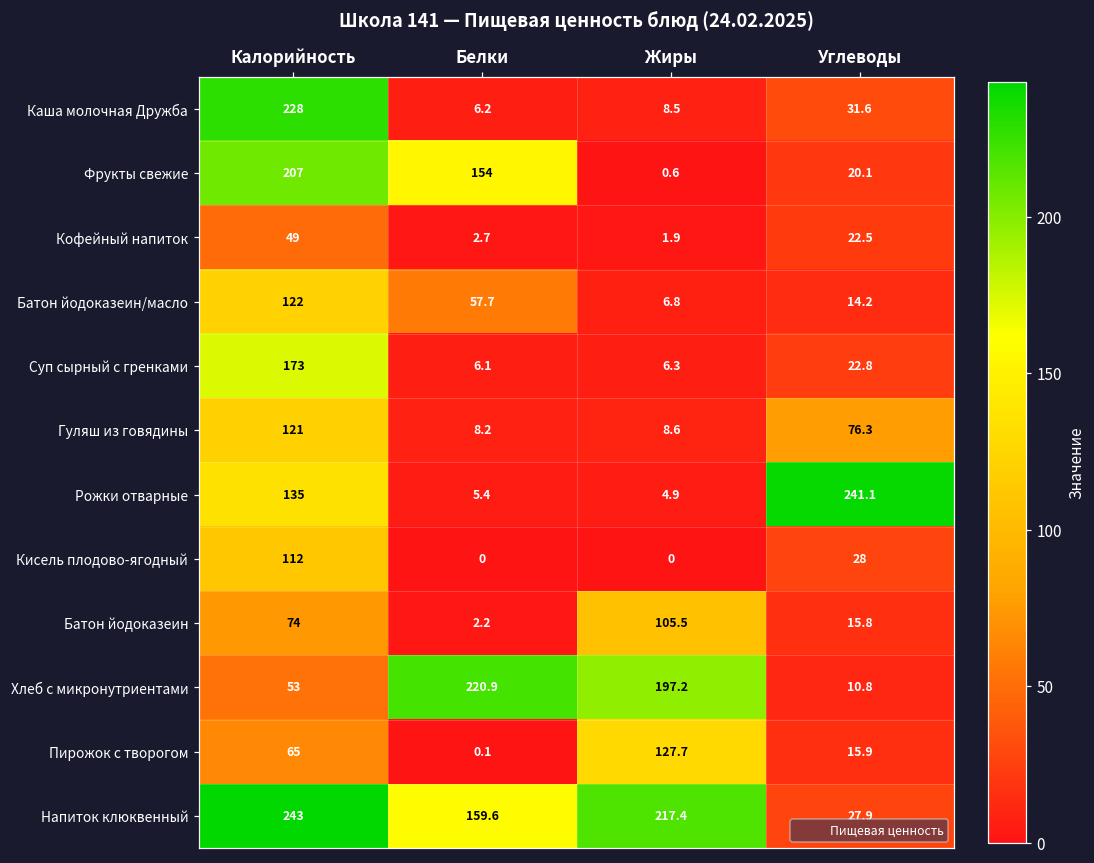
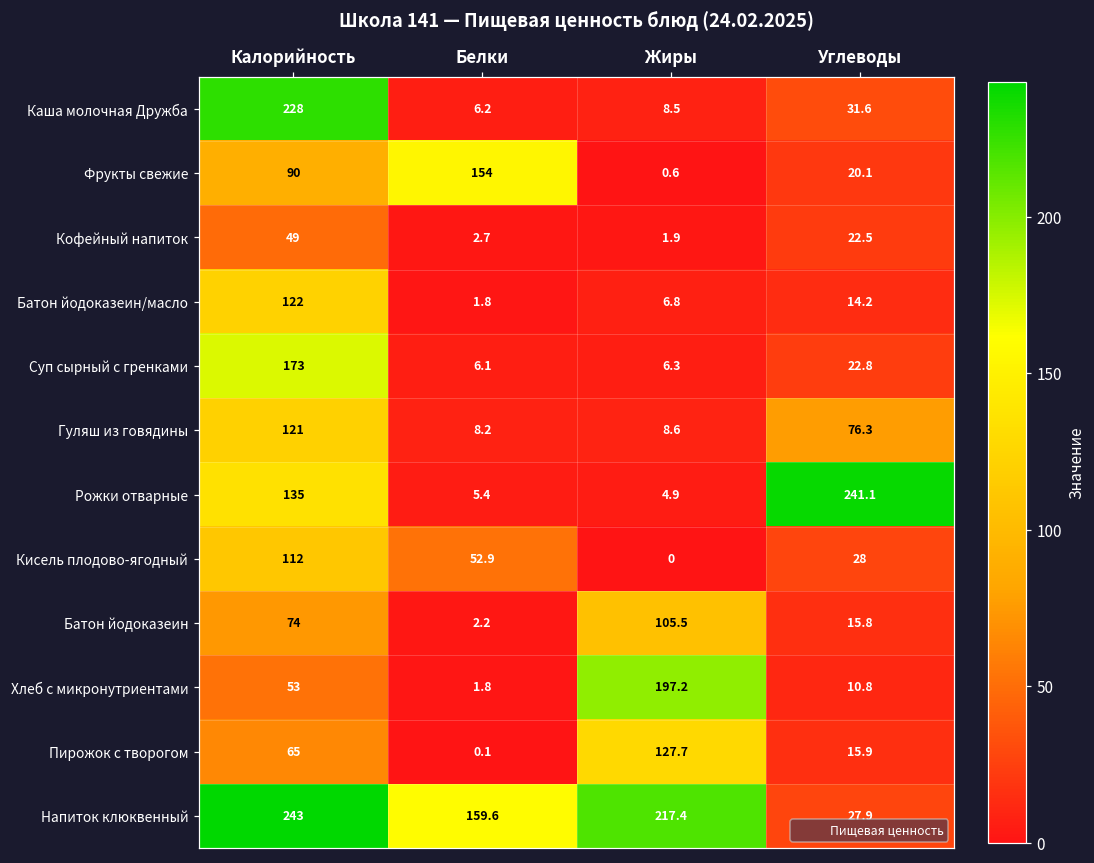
Фрукты свежие, Калорийность: 207 -> 90
Батон йодоказеин/масло, Белки: 57.7 -> 1.8
Кисель плодово-ягодный, Белки: 0 -> 52.9
Хлеб с микронутриентами, Белки: 220.9 -> 1.8
